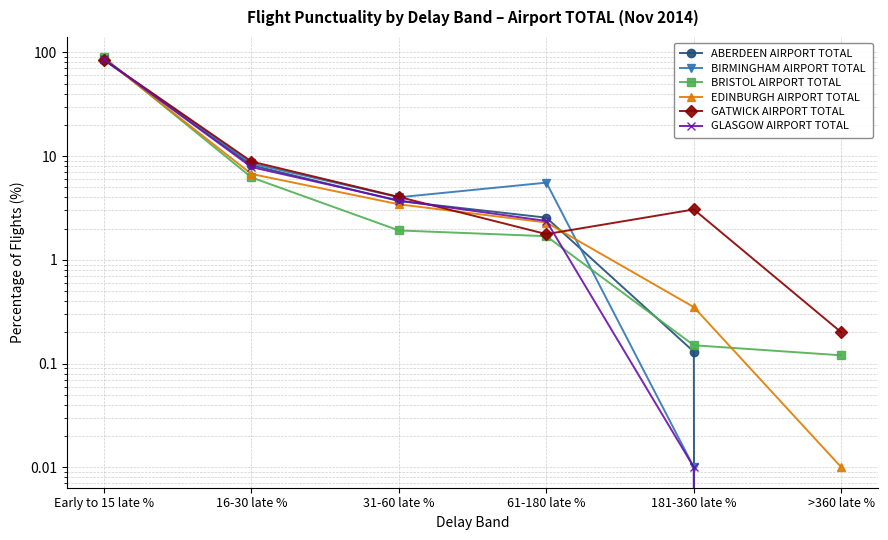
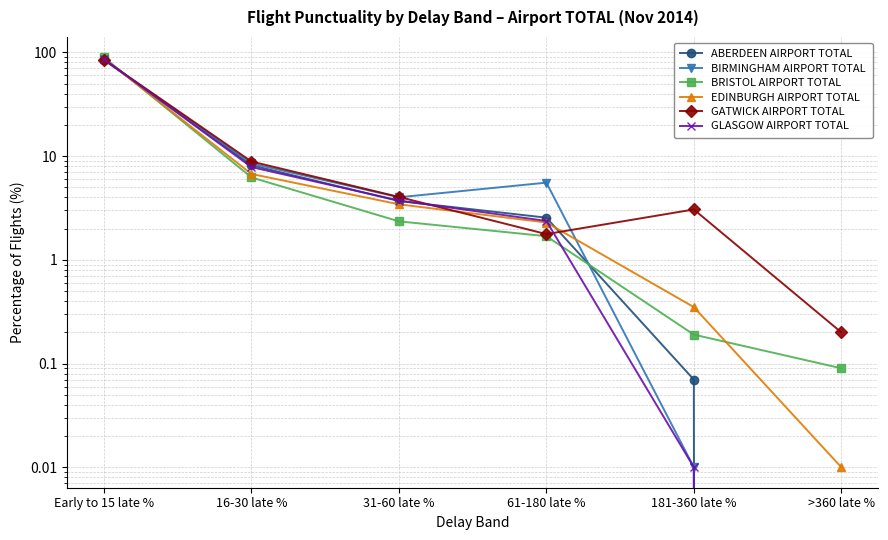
BRISTOL AIRPORT TOTAL, 31-60 late %: 1.9 -> 2.4
ABERDEEN AIRPORT TOTAL, 181-360 late %: 0.13 -> 0.07
BRISTOL AIRPORT TOTAL, 181-360 late %: 0.15 -> 0.19
BRISTOL AIRPORT TOTAL, >360 late %: 0.12 -> 0.09
